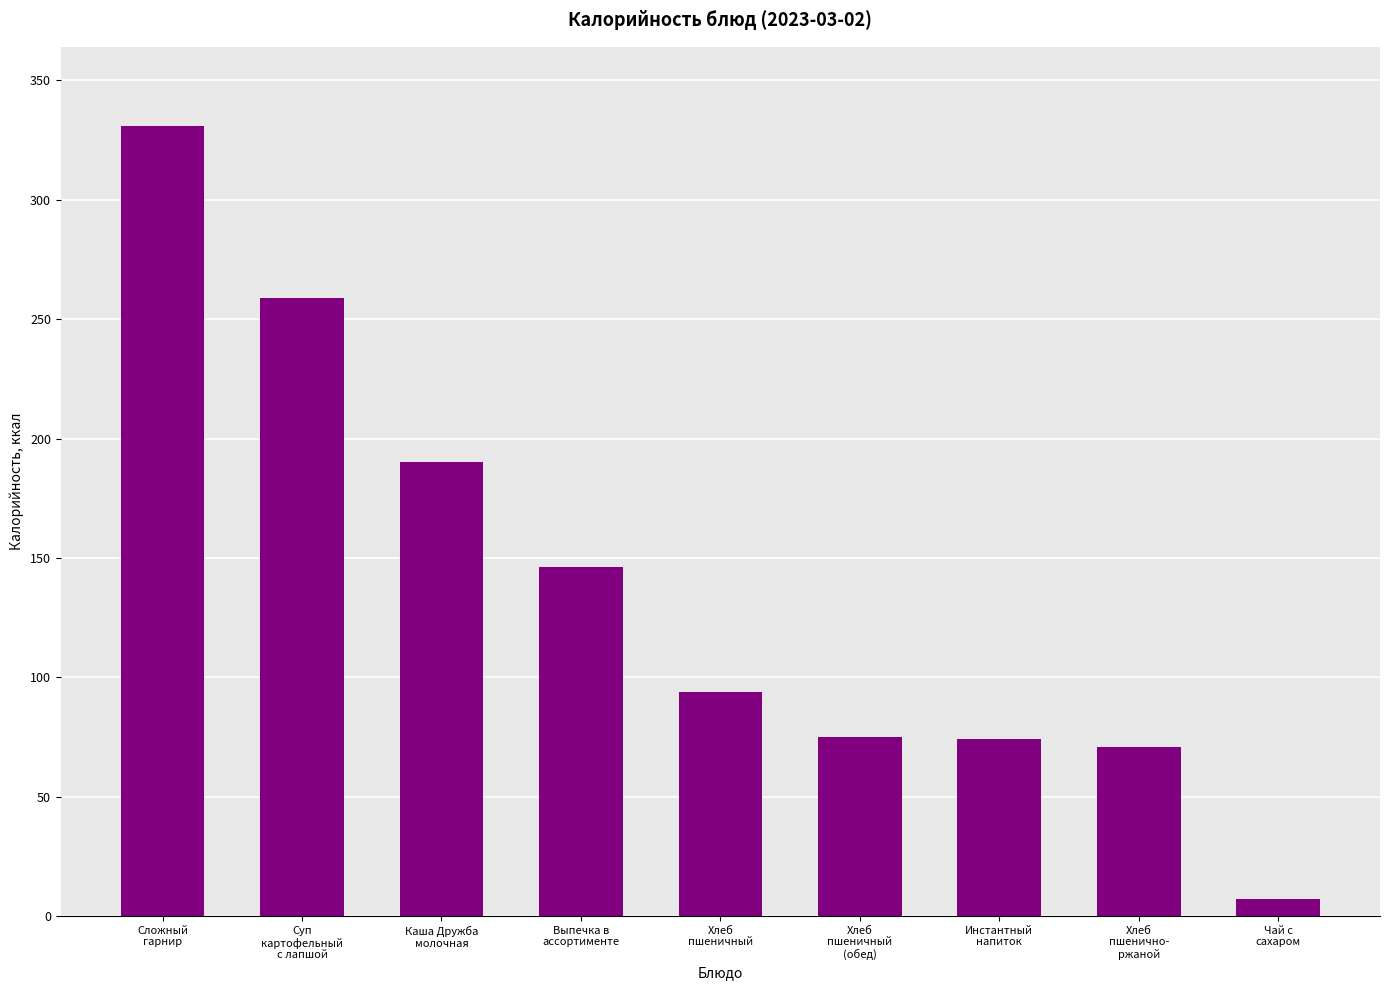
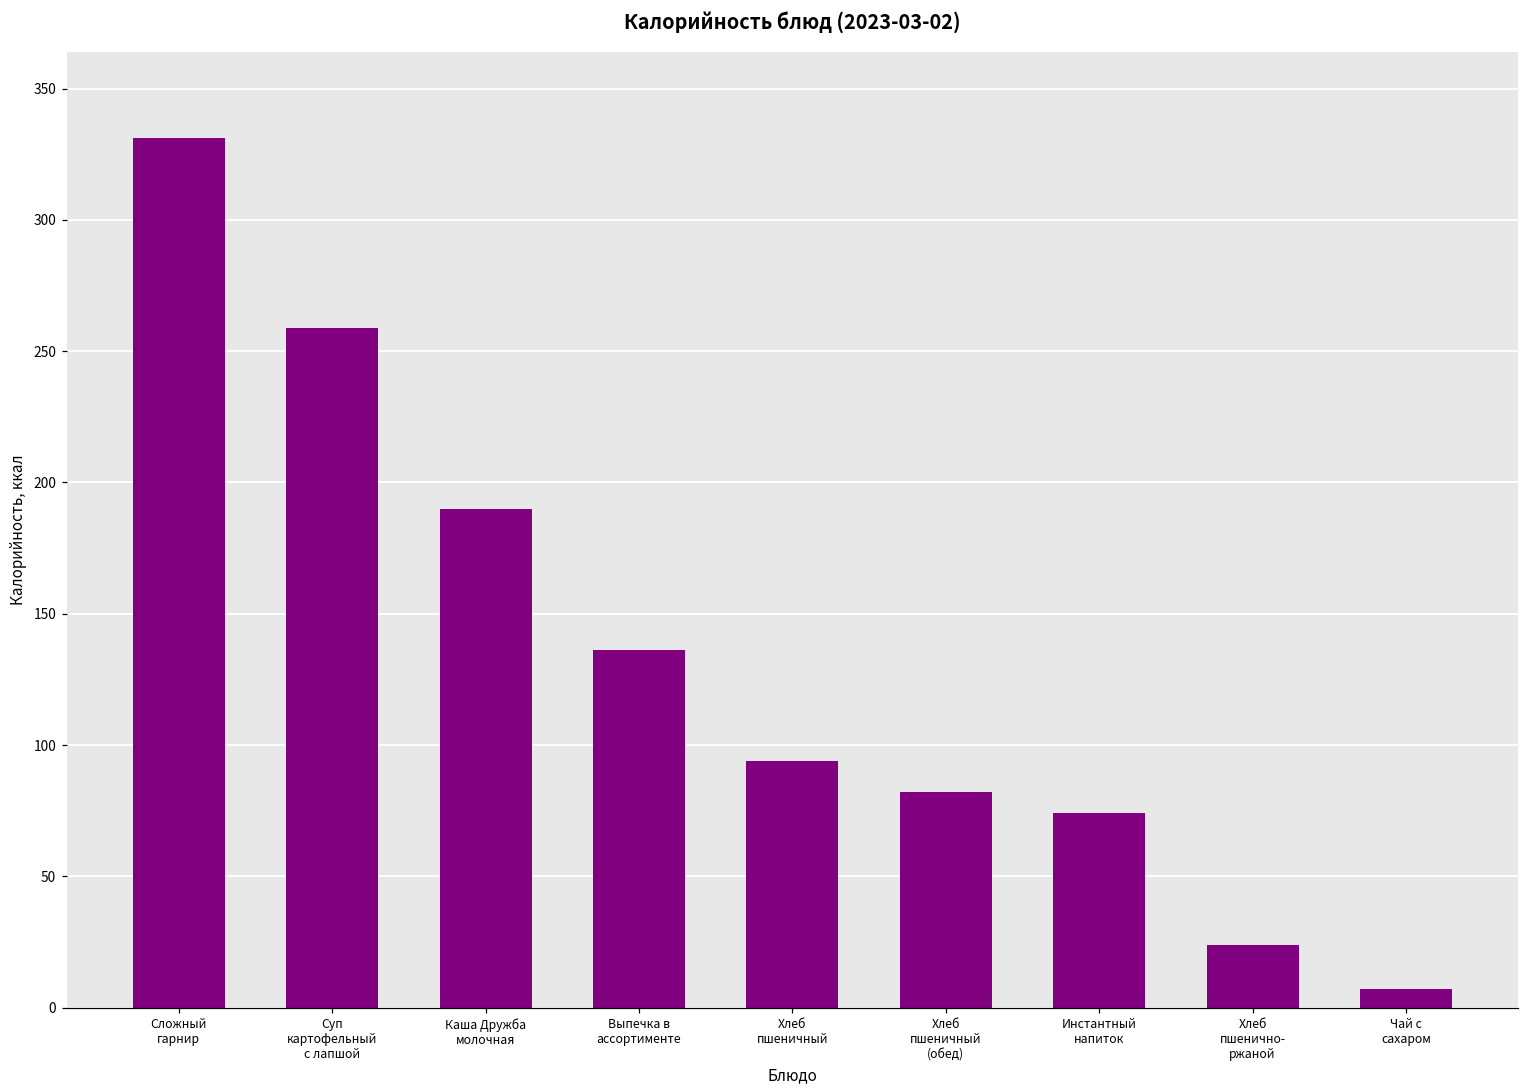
Выпечка в ассортименте: 146 -> 136
Хлеб пшеничный (обед): 75 -> 82
Хлеб пшенично- ржаной: 71 -> 24
